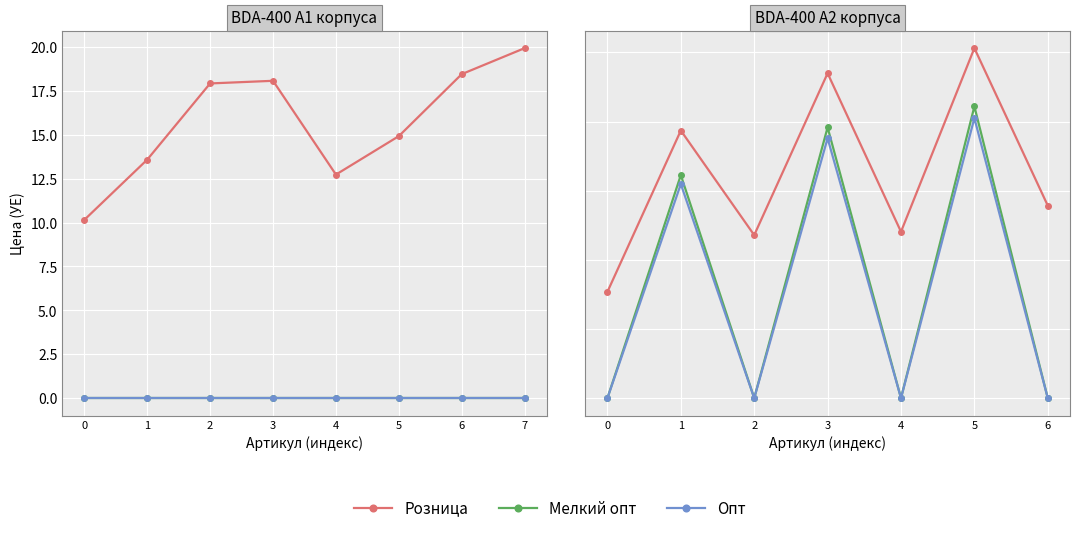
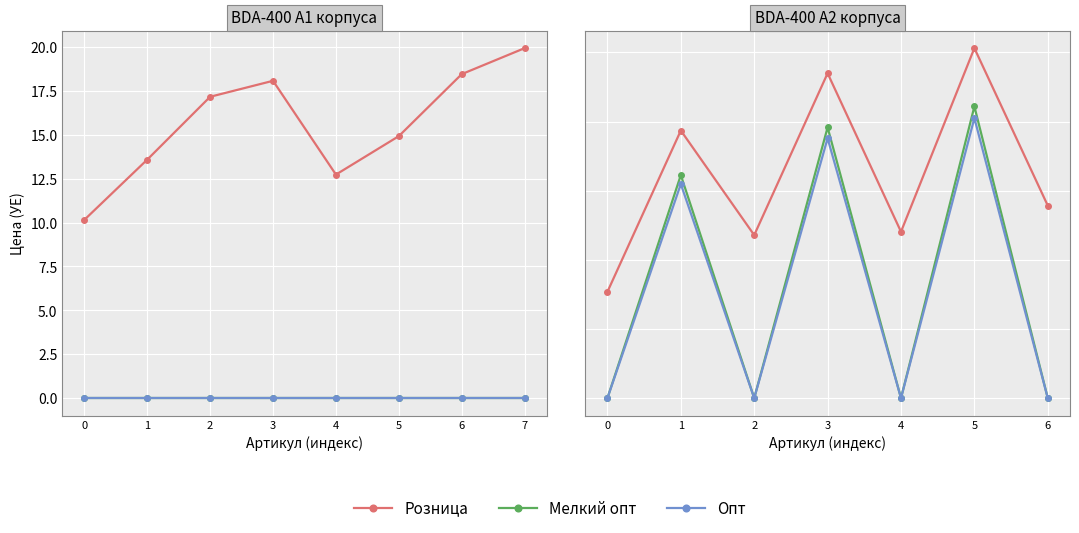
BDA-400 A1 корпуса, Розница, 2: 17.9 -> 17.2
